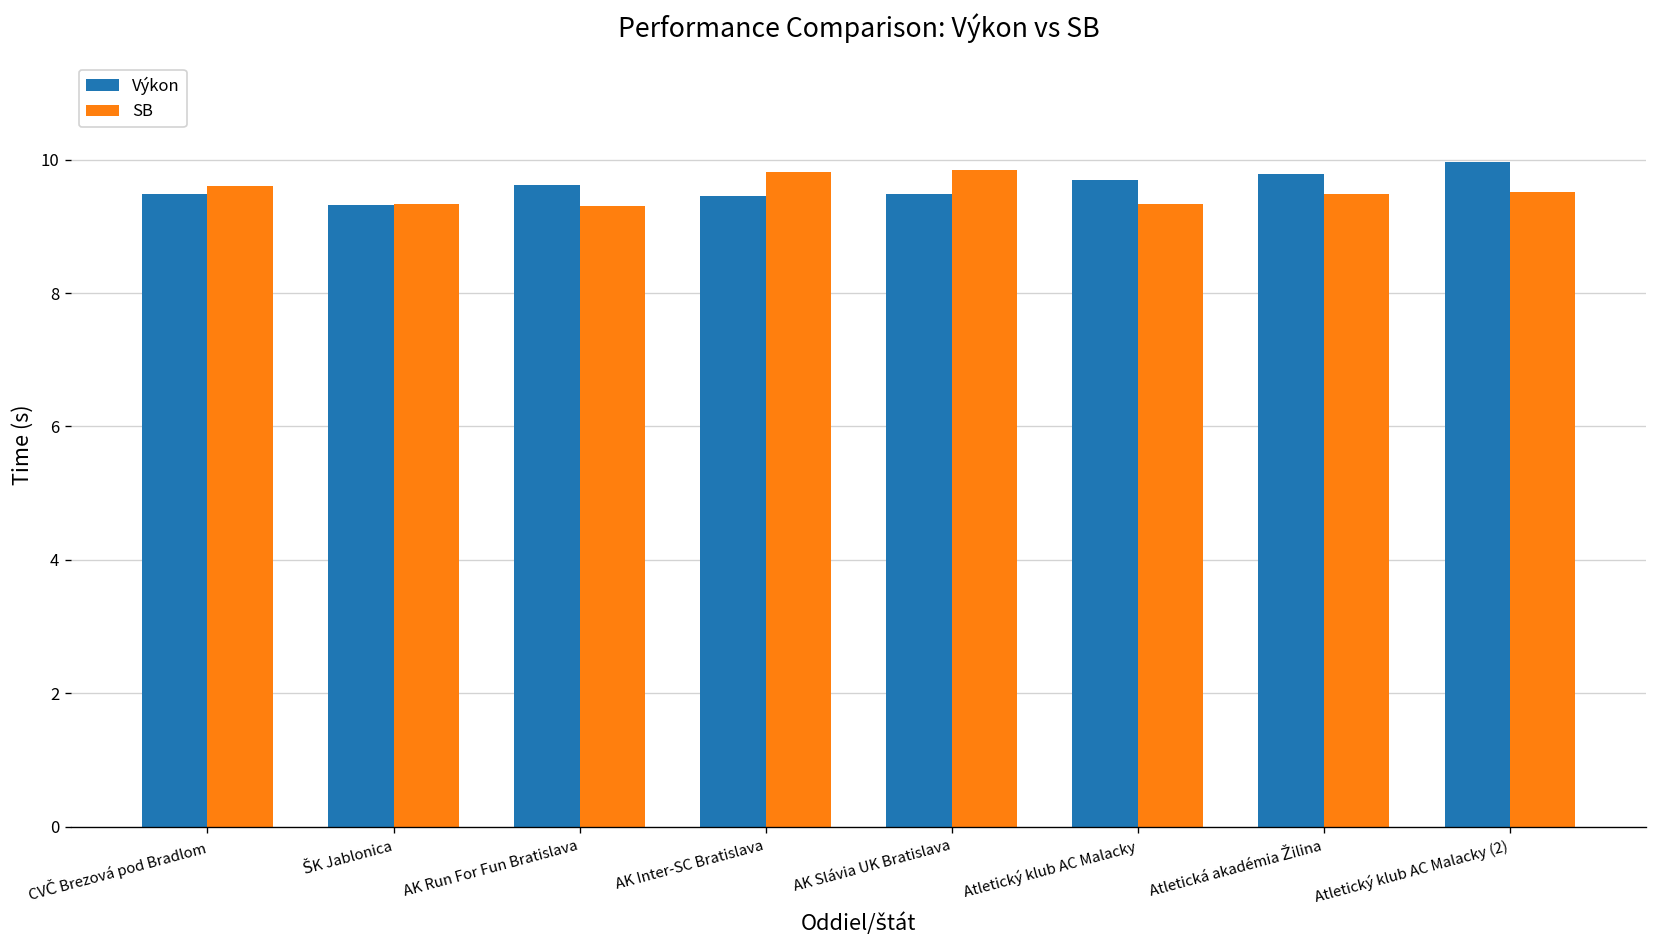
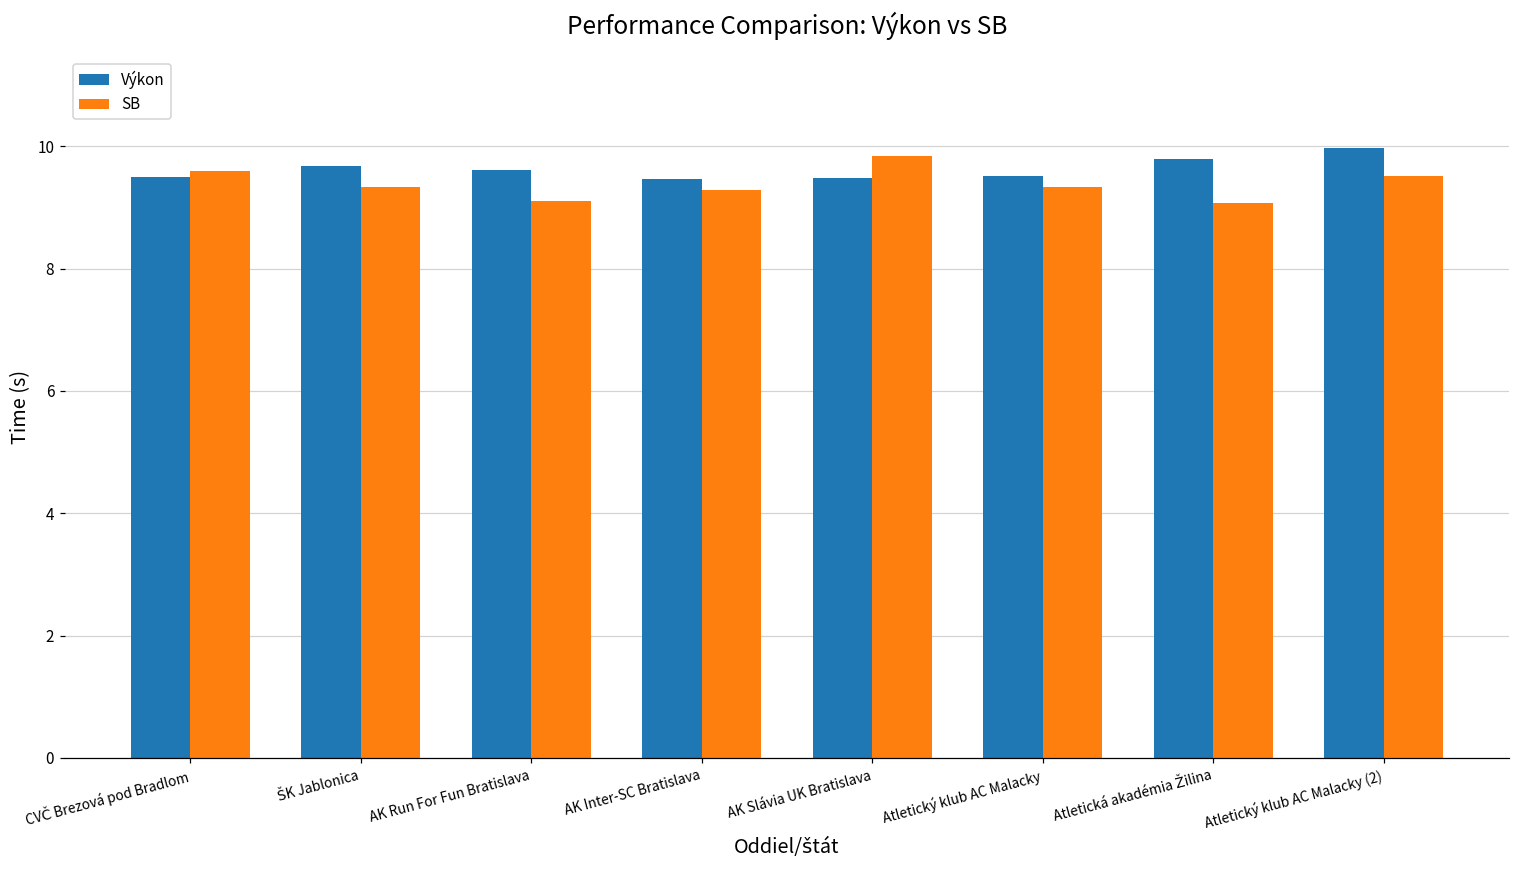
Výkon, ŠK Jablonica: 9.3 -> 9.7
SB, AK Run For Fun Bratislava: 9.3 -> 9.1
SB, AK Inter-SC Bratislava: 9.8 -> 9.3
Výkon, Atletický klub AC Malacky: 9.7 -> 9.5
SB, Atletická akadémia Žilina: 9.5 -> 9.1
